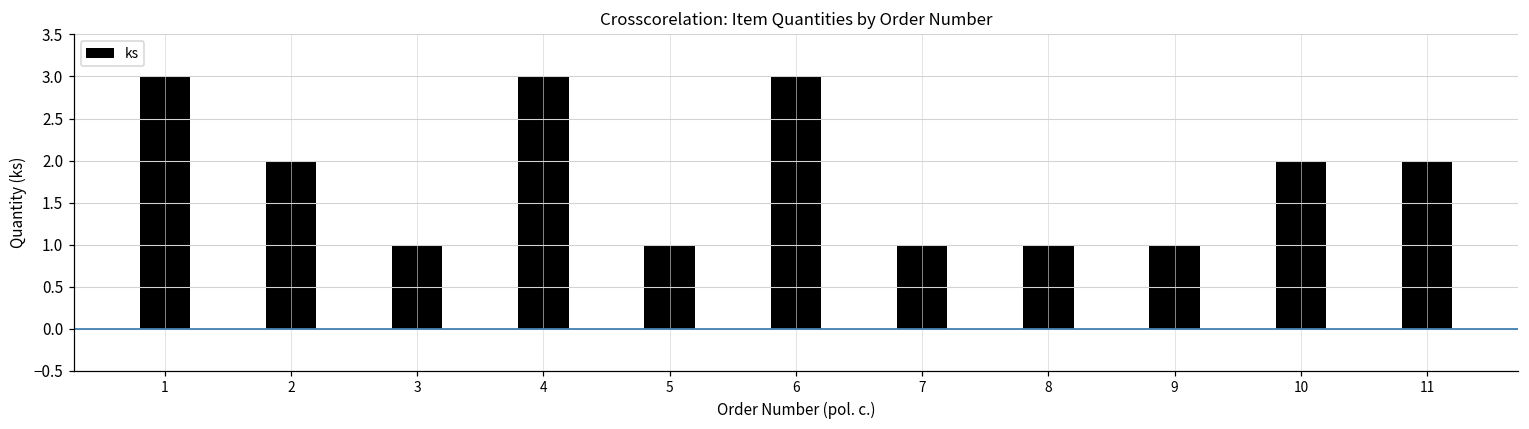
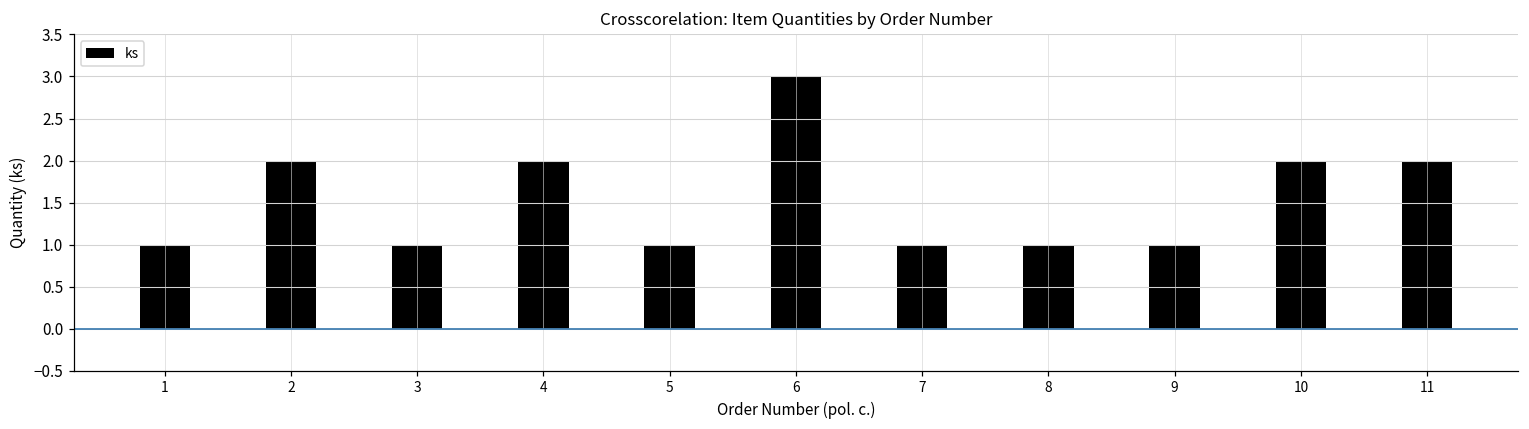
1: 3 -> 1
4: 3 -> 2
